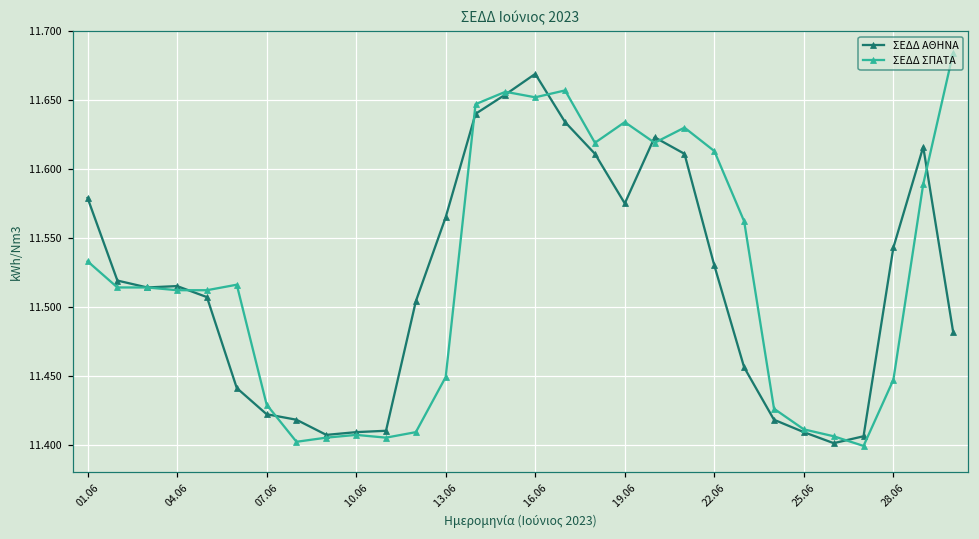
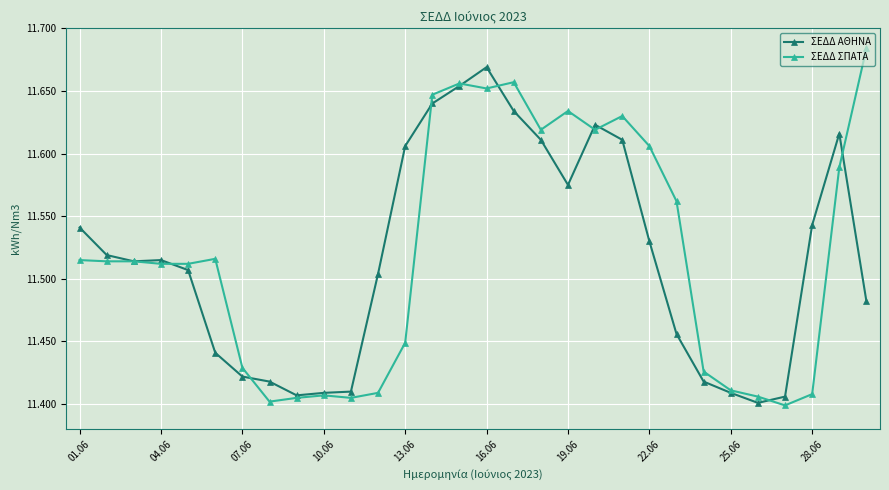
ΣΕΔΔ ΑΘΗΝΑ, 01.06: 11.579 -> 11.541
ΣΕΔΔ ΣΠΑΤΑ, 01.06: 11.533 -> 11.515
ΣΕΔΔ ΑΘΗΝΑ, 13.06: 11.565 -> 11.606
ΣΕΔΔ ΣΠΑΤΑ, 22.06: 11.613 -> 11.606
ΣΕΔΔ ΣΠΑΤΑ, 28.06: 11.447 -> 11.408
